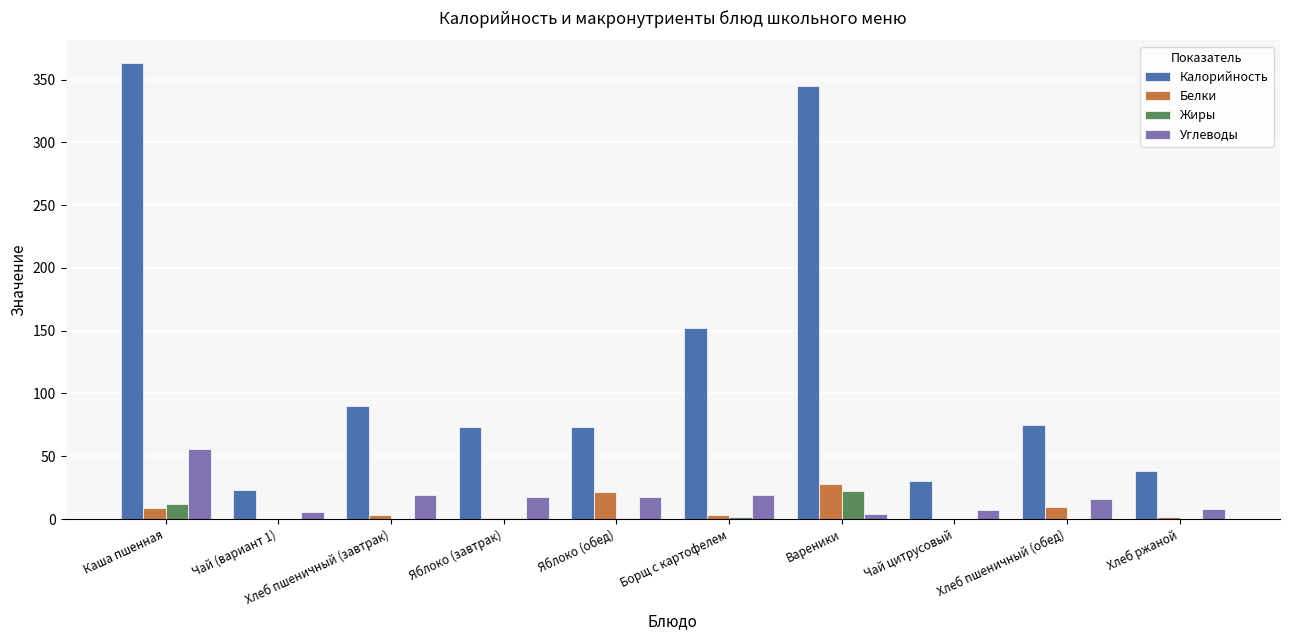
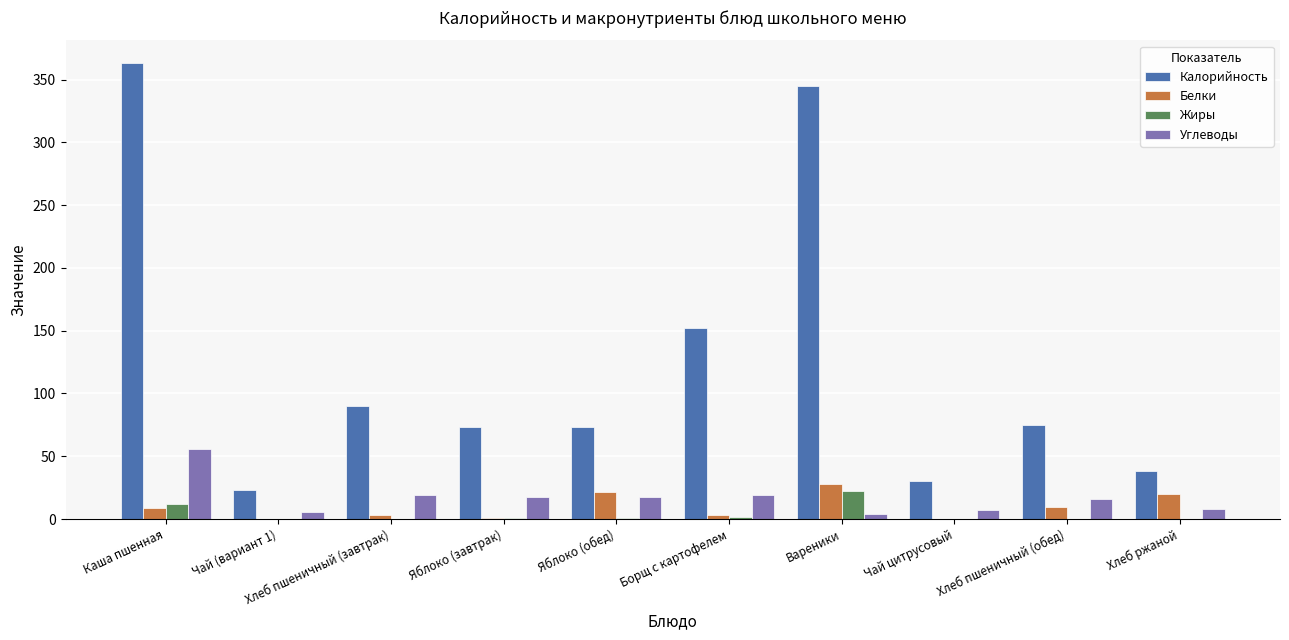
Белки, Хлеб ржаной: 1 -> 20
